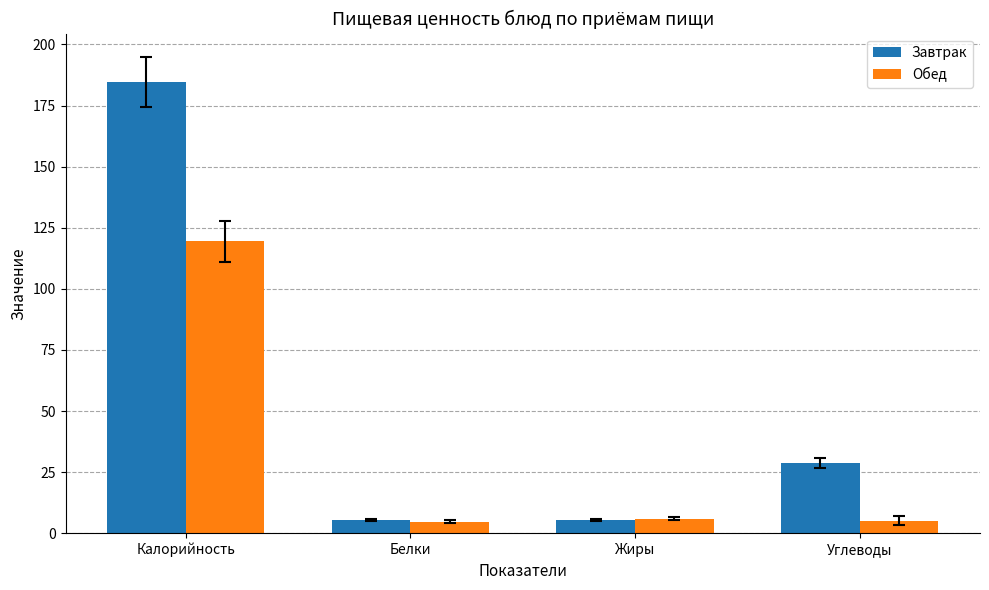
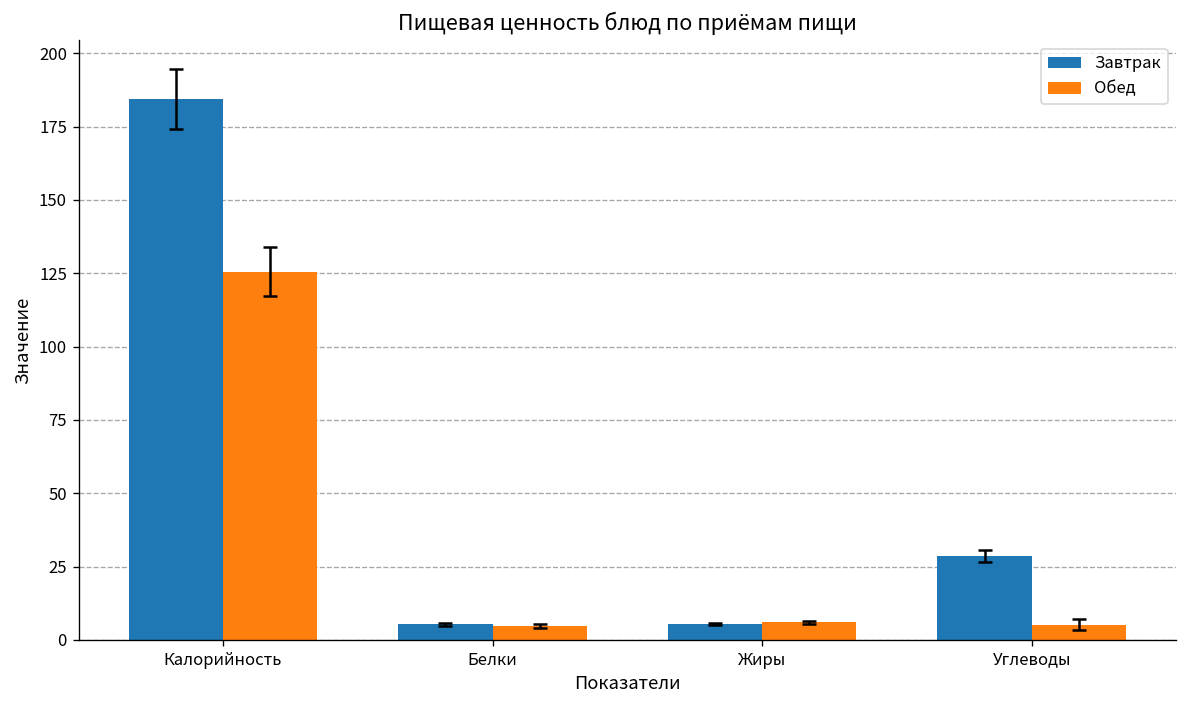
Обед, Калорийность: 119 -> 126
